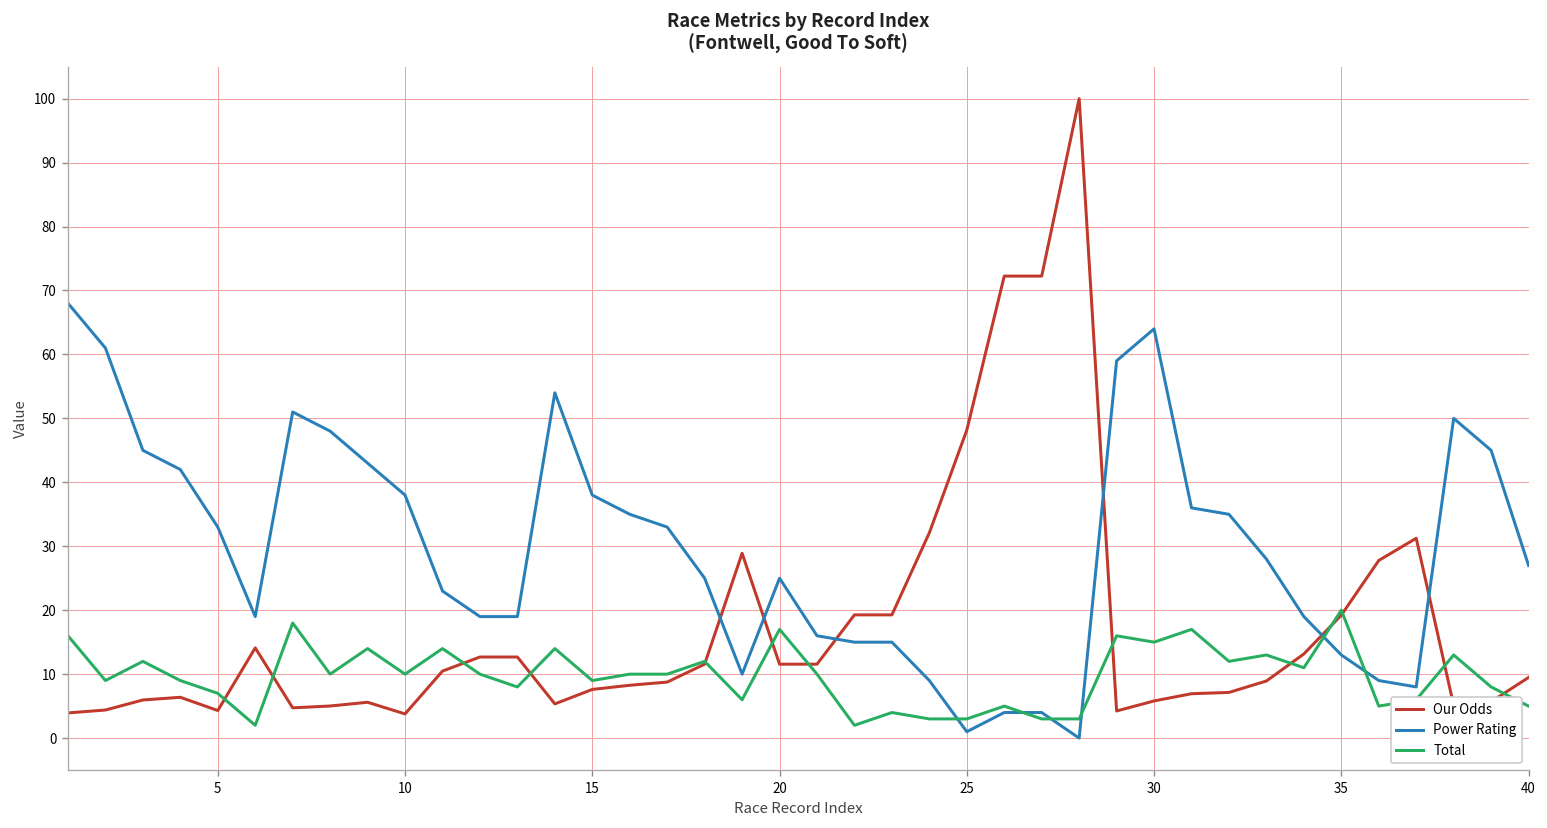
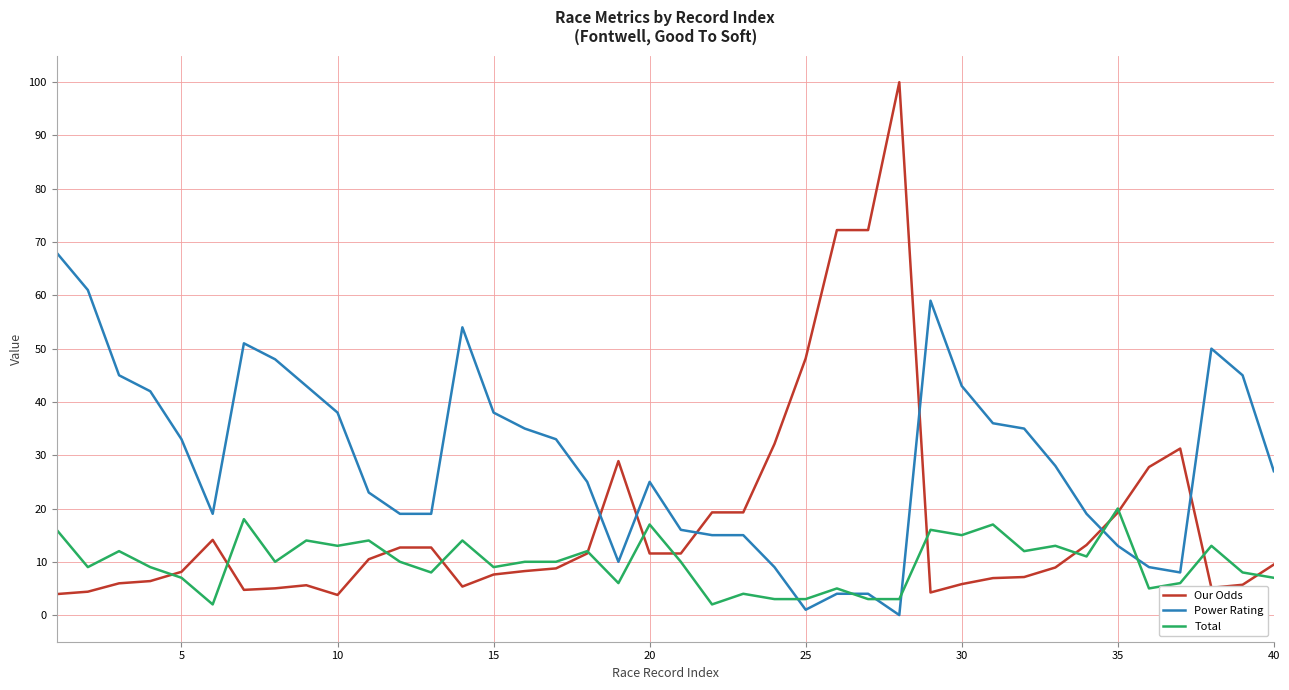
Our Odds, 5: 4 -> 8
Total, 10: 10 -> 13
Power Rating, 30: 64 -> 43
Total, 40: 5 -> 7
